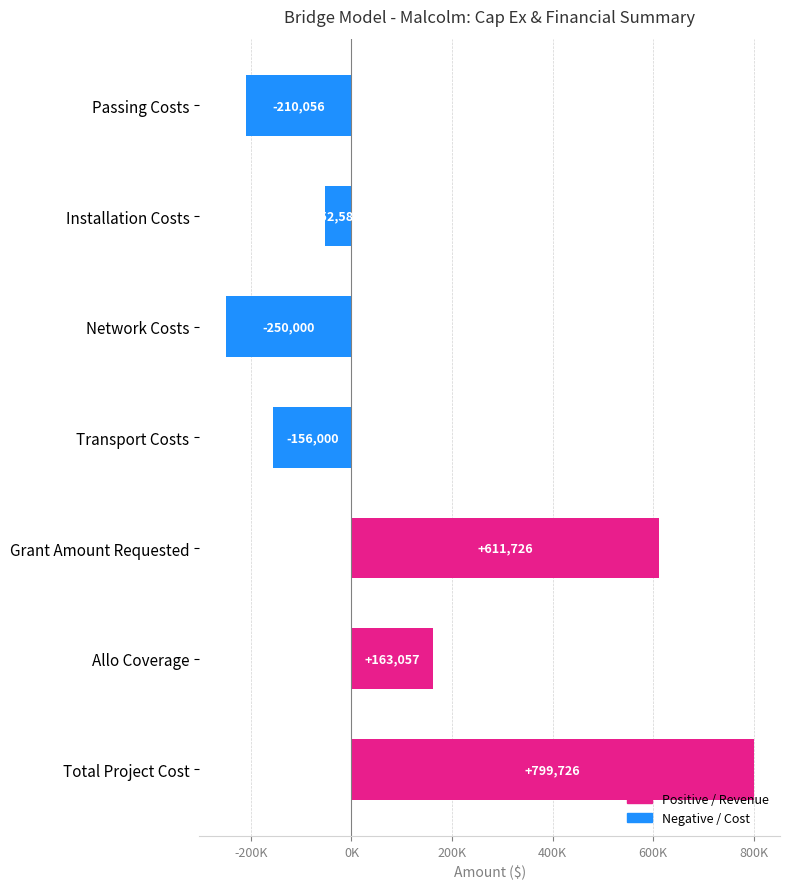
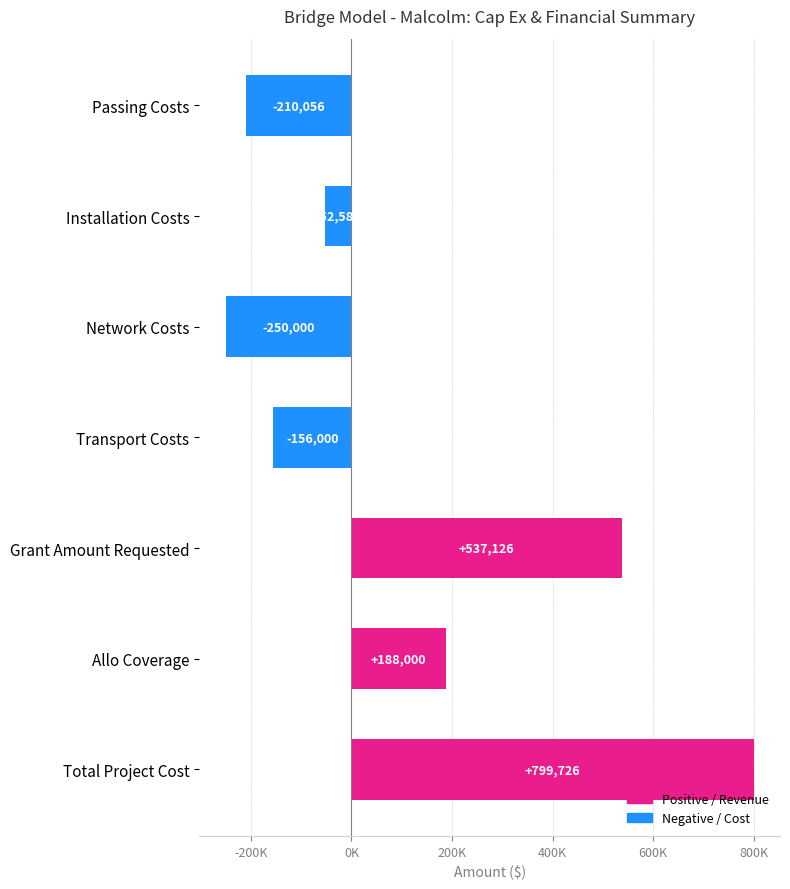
Grant Amount Requested: +611,726 -> +537,126
Allo Coverage: +163,057 -> +188,000
